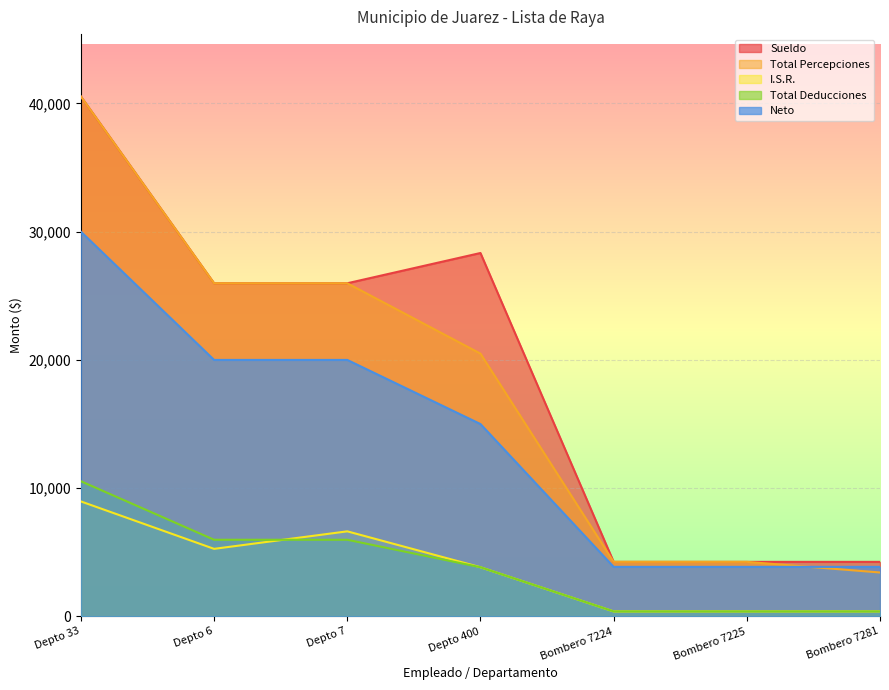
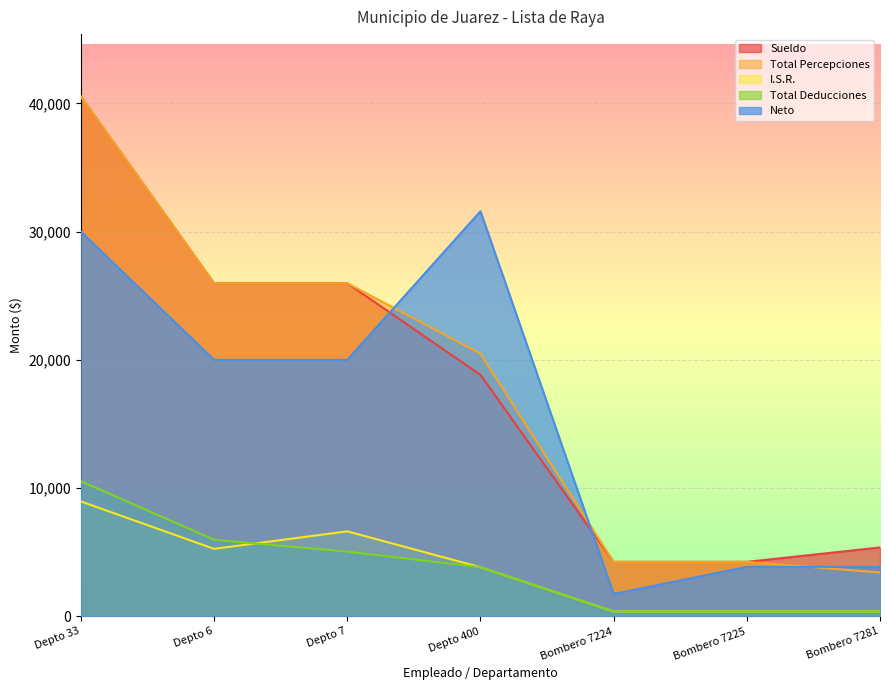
Total Deducciones, Depto 7: 6,000 -> 5,100
Sueldo, Depto 400: 28,300 -> 18,800
Neto, Depto 400: 15,000 -> 31,600
Neto, Bombero 7224: 3,900 -> 1,800
Sueldo, Bombero 7281: 4,300 -> 5,400
